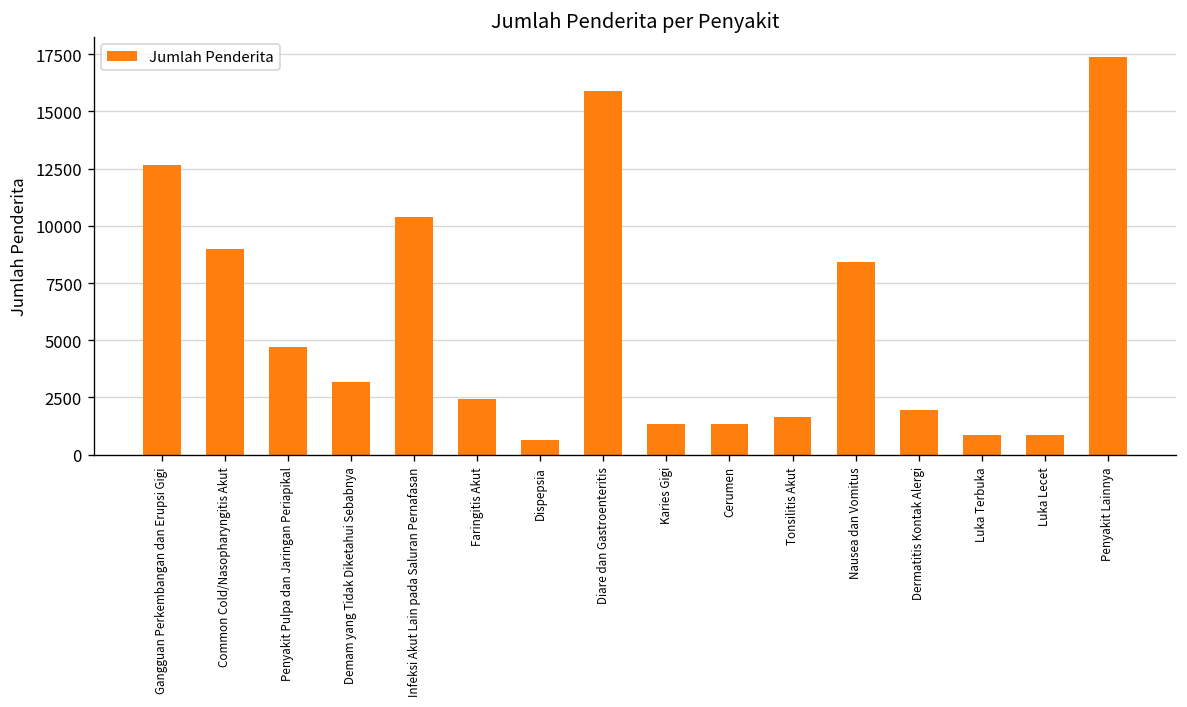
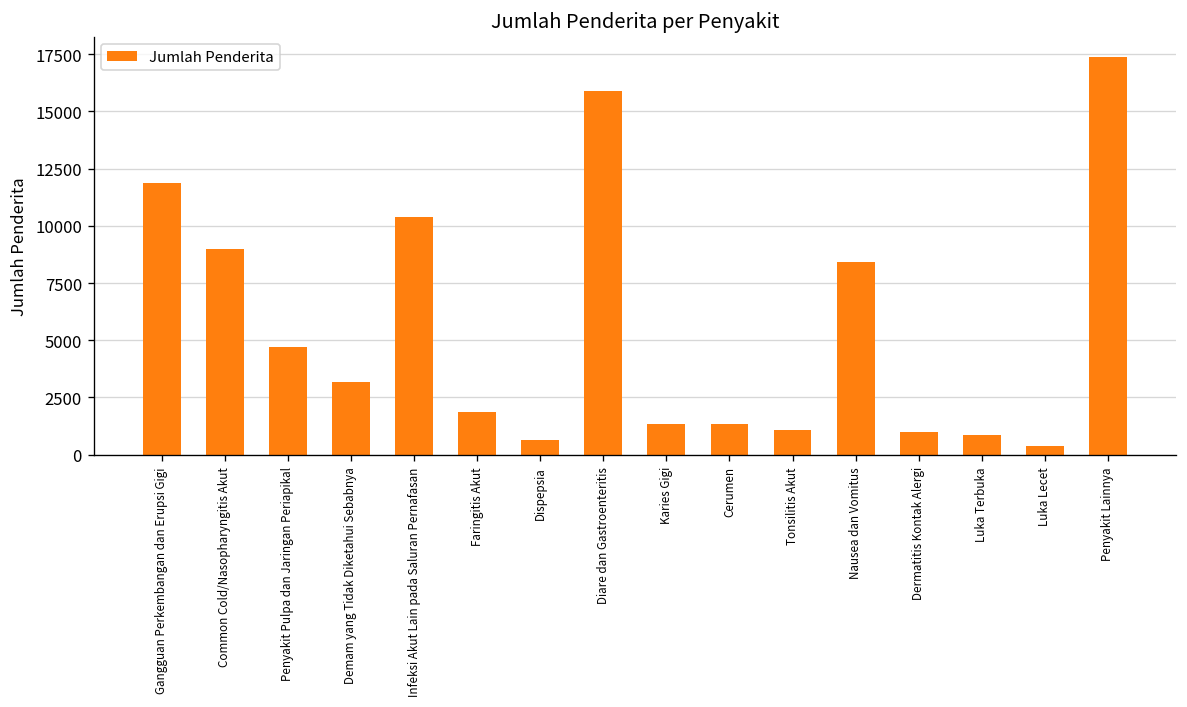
Gangguan Perkembangan dan Erupsi Gigi: 12700 -> 11900
Faringitis Akut: 2400 -> 1900
Tonsilitis Akut: 1700 -> 1100
Dermatitis Kontak Alergi: 1900 -> 1000
Luka Lecet: 800 -> 400
